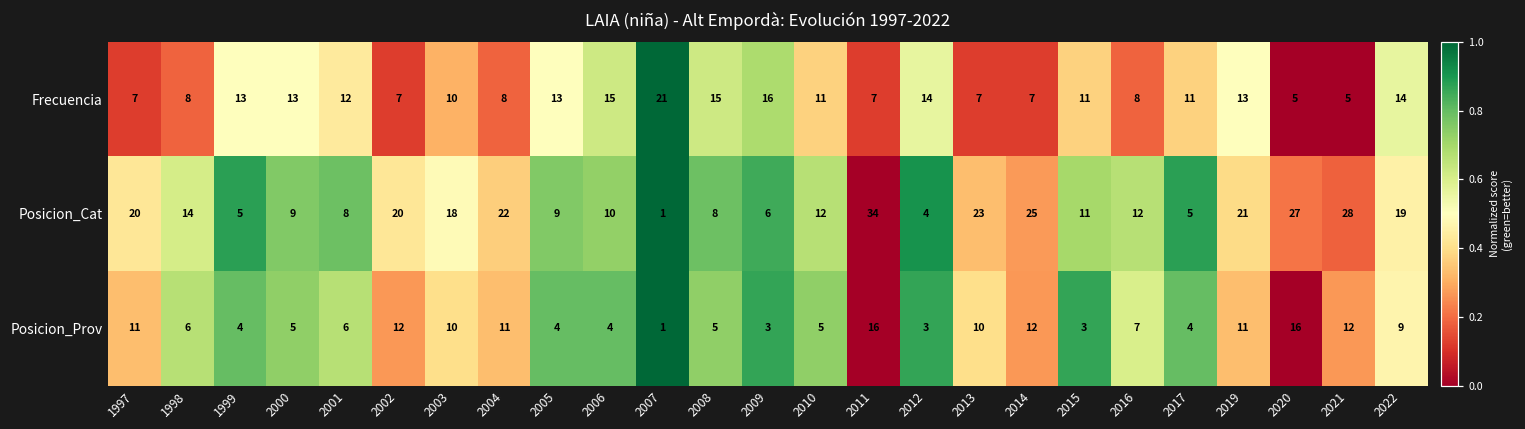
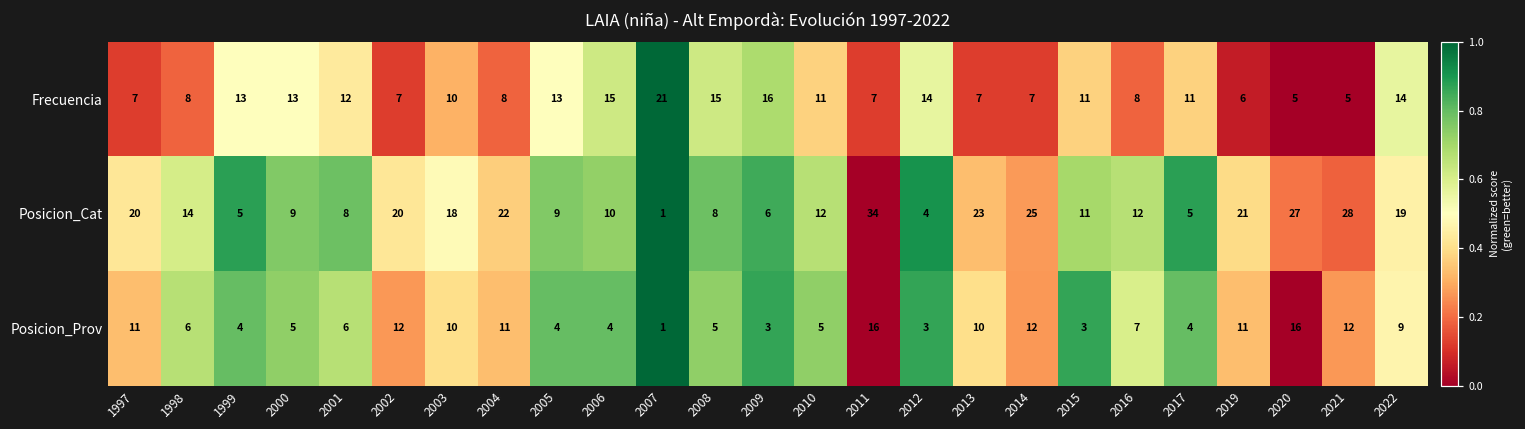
Frecuencia, 2019: 13 -> 6
